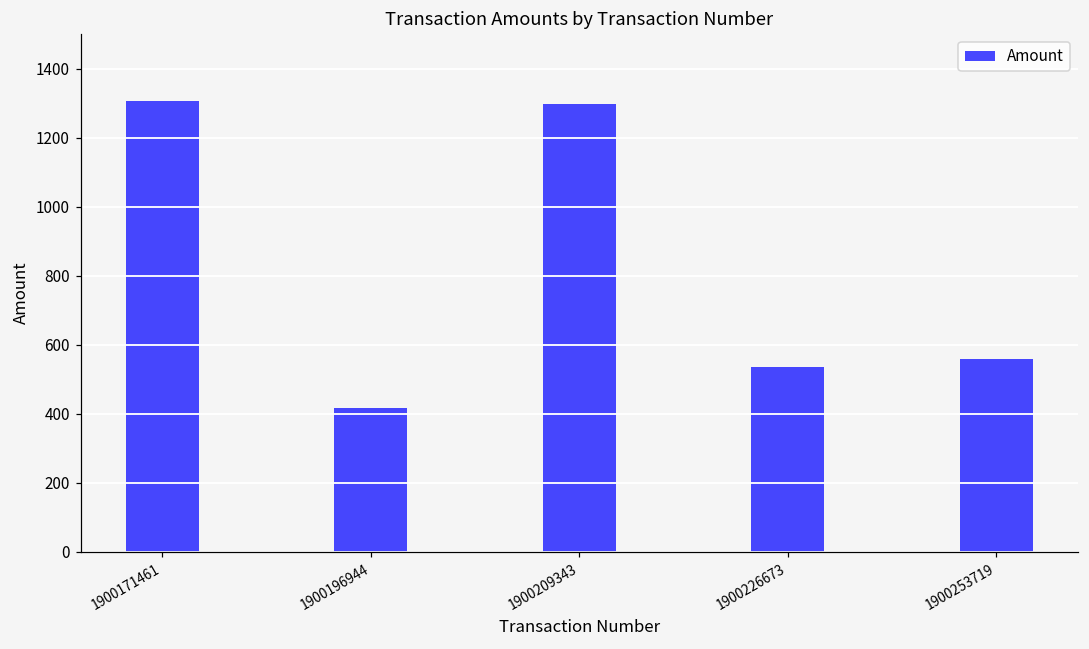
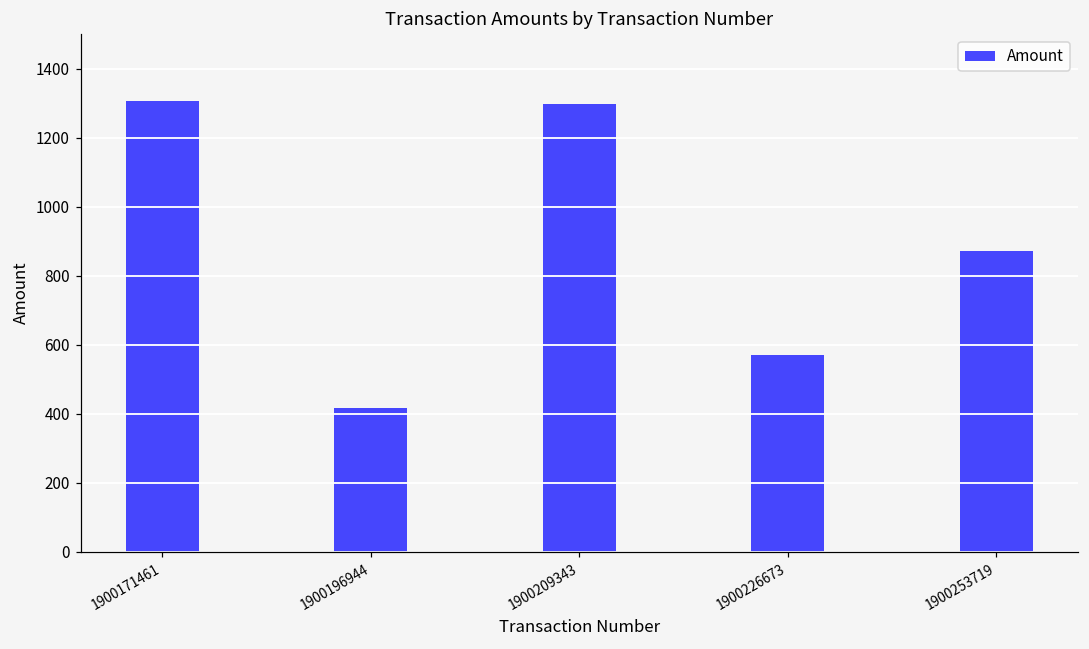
1900226673: 530 -> 570
1900253719: 560 -> 870
